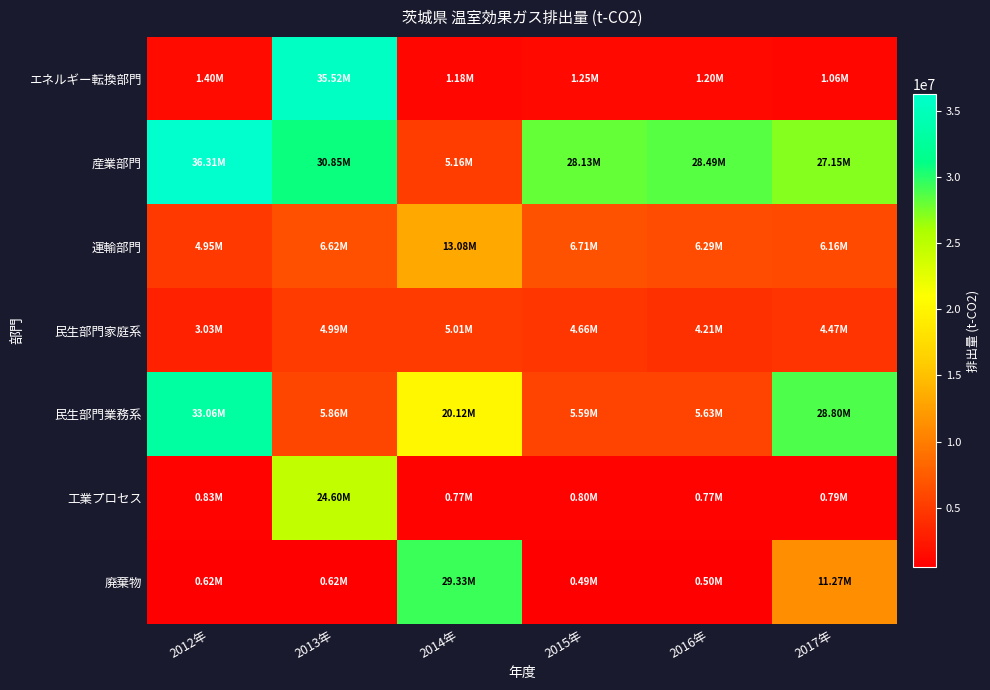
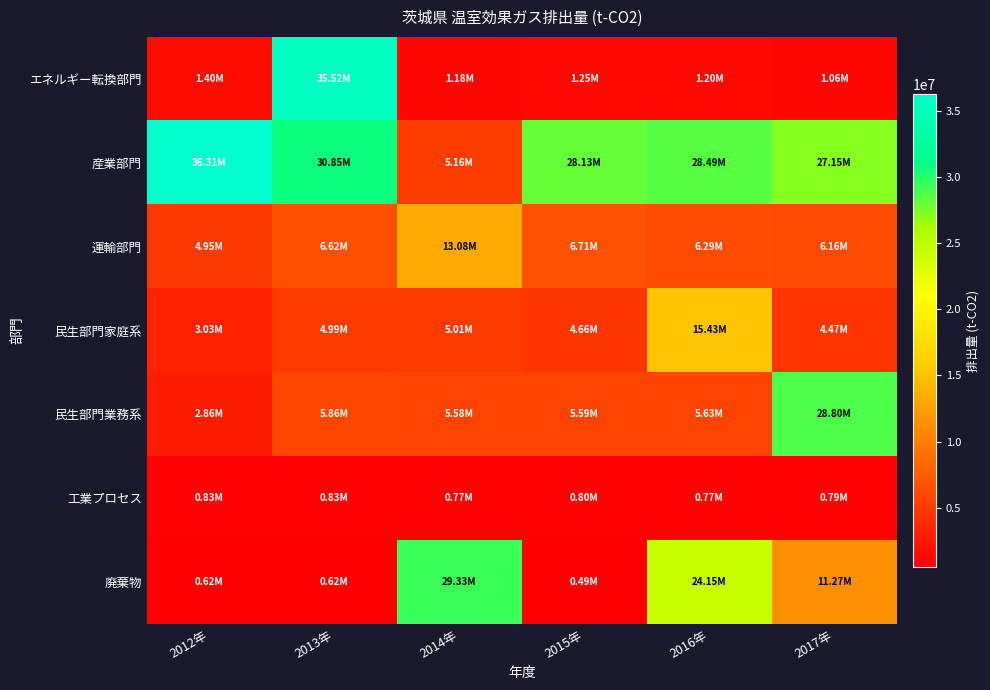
民生部門家庭系, 2016年: 4.21M -> 15.43M
民生部門業務系, 2012年: 33.06M -> 2.86M
民生部門業務系, 2014年: 20.12M -> 5.58M
工業プロセス, 2013年: 24.60M -> 0.83M
廃棄物, 2016年: 0.50M -> 24.15M
